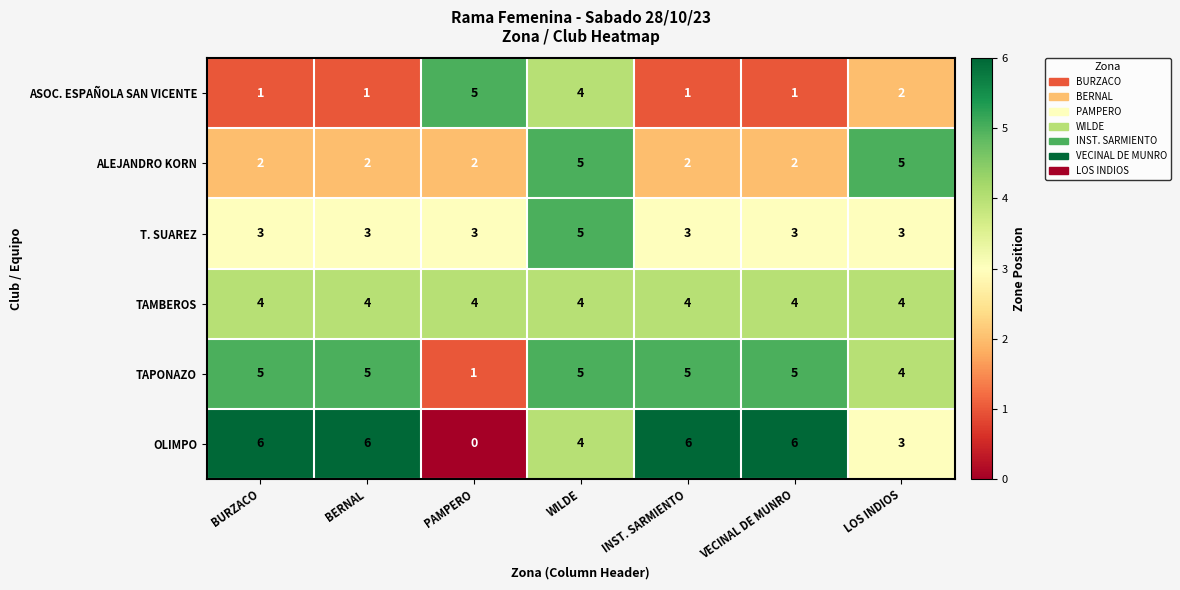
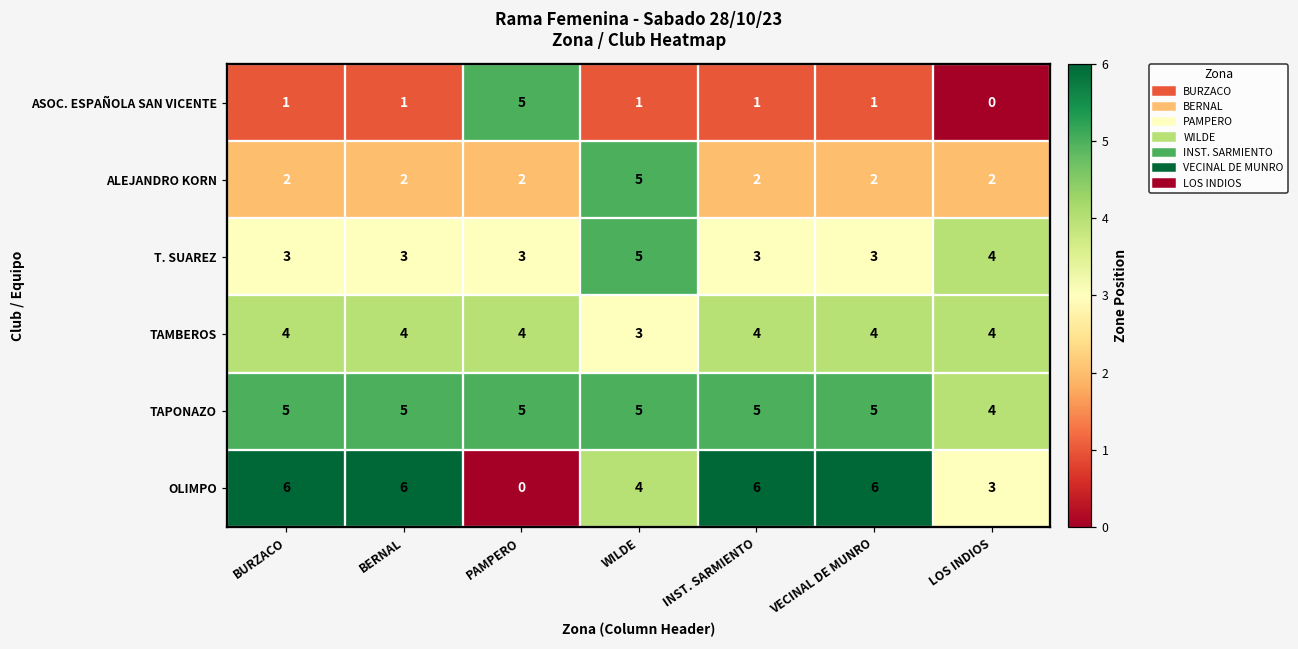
ASOC. ESPAÑOLA SAN VICENTE, WILDE: 4 -> 1
ASOC. ESPAÑOLA SAN VICENTE, LOS INDIOS: 2 -> 0
ALEJANDRO KORN, LOS INDIOS: 5 -> 2
T. SUAREZ, LOS INDIOS: 3 -> 4
TAMBEROS, WILDE: 4 -> 3
TAPONAZO, PAMPERO: 1 -> 5
